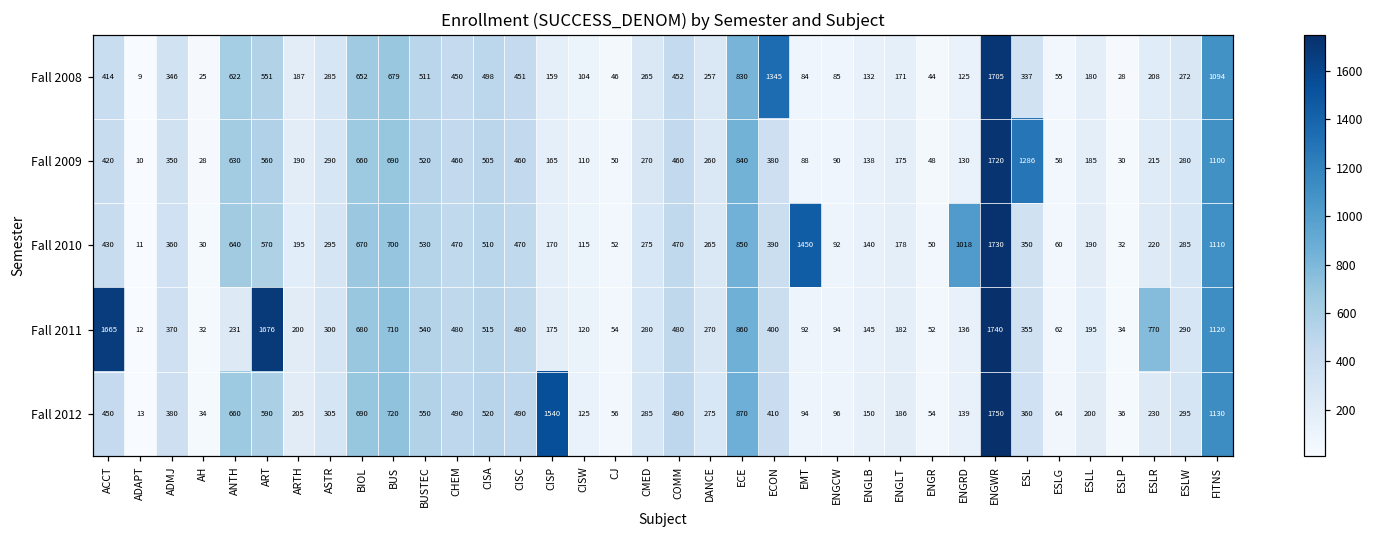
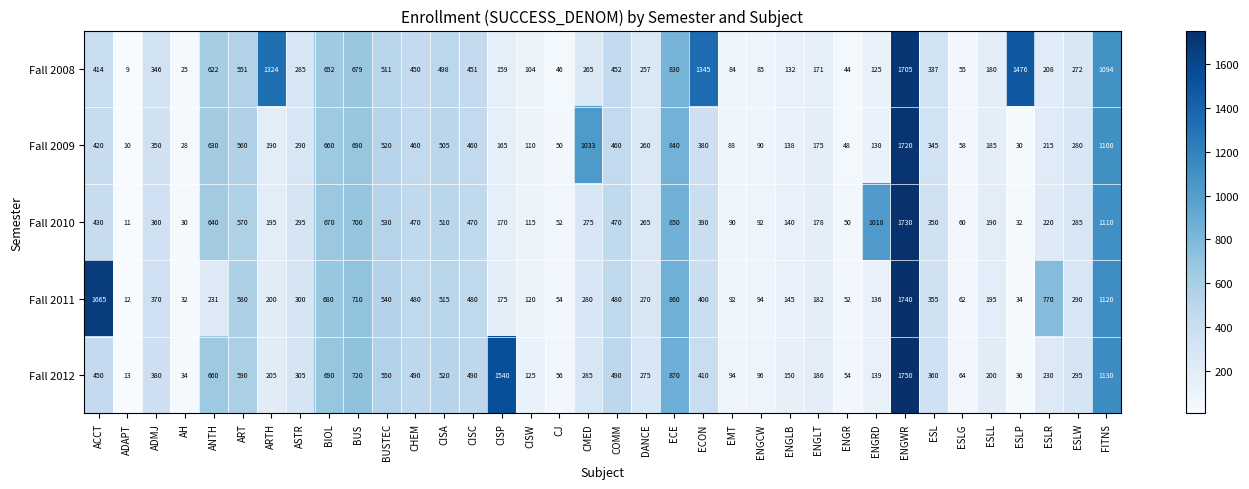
Fall 2008, ARTH: 187 -> 1324
Fall 2008, ESLP: 28 -> 1476
Fall 2009, CMED: 270 -> 1033
Fall 2009, ESL: 1286 -> 345
Fall 2010, EMT: 1450 -> 90
Fall 2011, ART: 1676 -> 580
